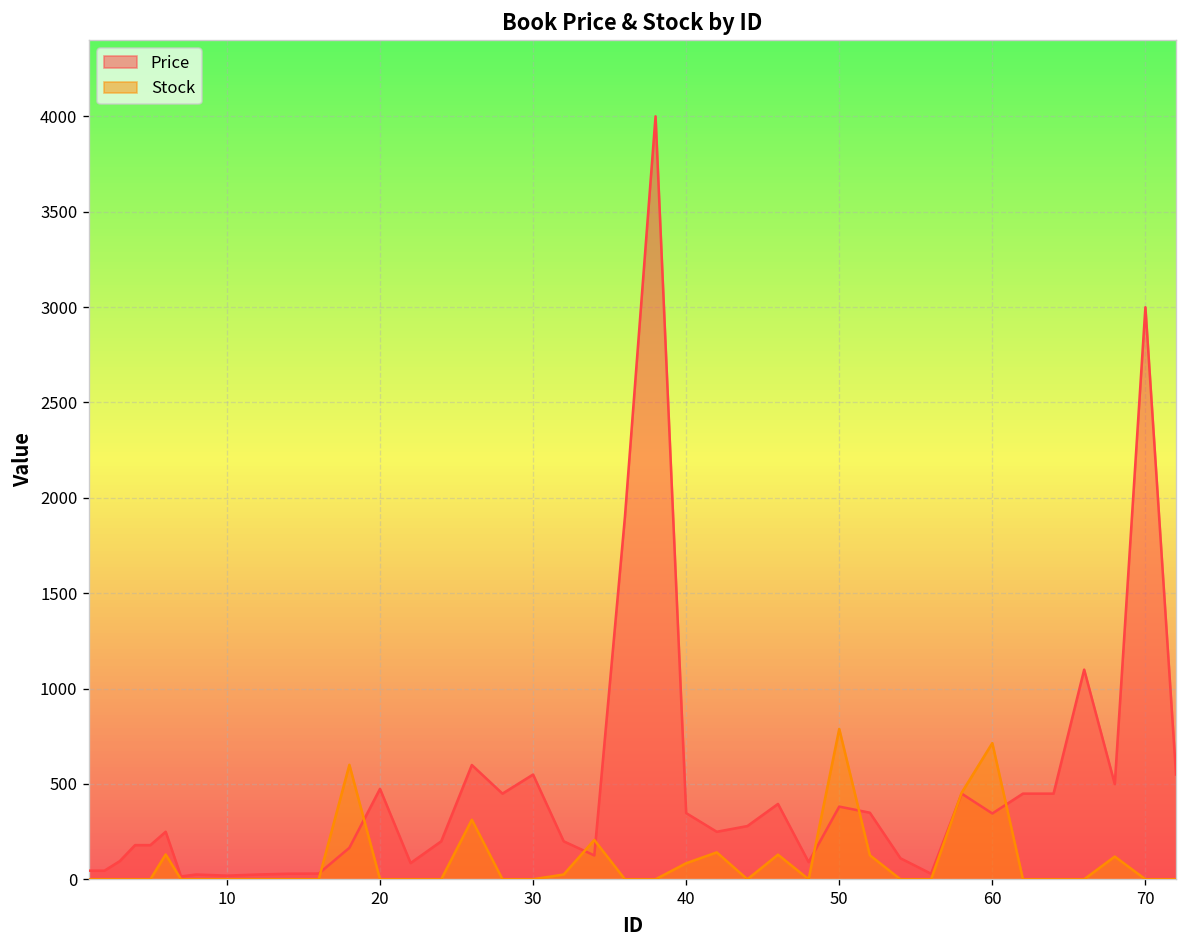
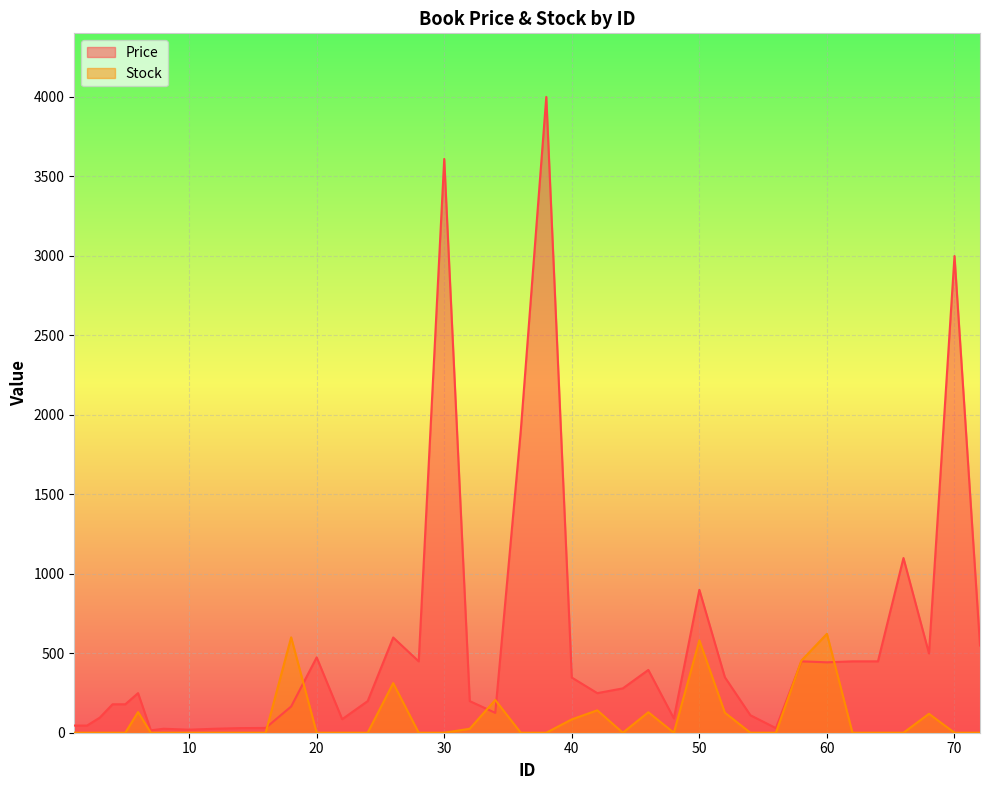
Price, 30: 550 -> 3610
Price, 50: 380 -> 900
Stock, 50: 790 -> 580
Price, 60: 350 -> 440
Stock, 60: 710 -> 620
